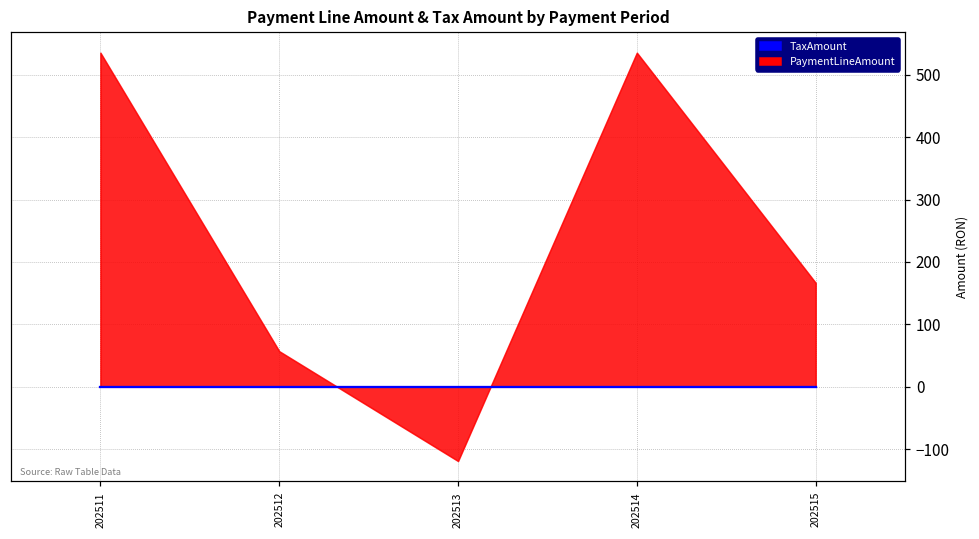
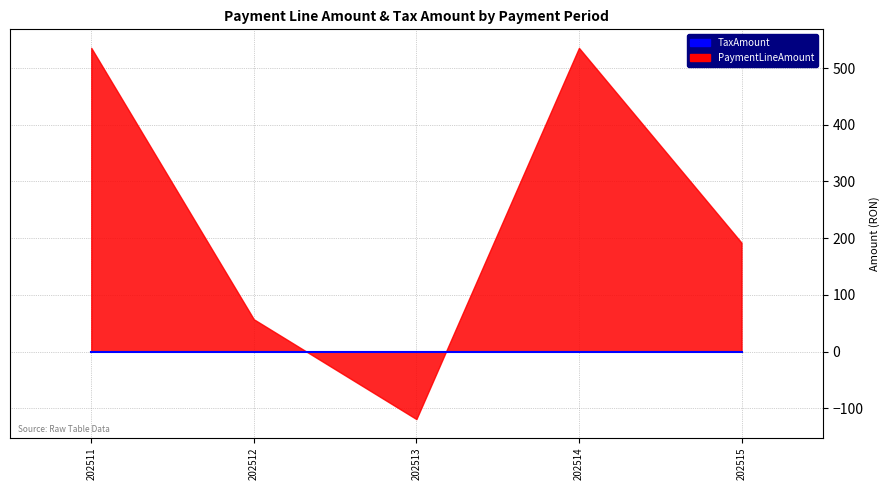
PaymentLineAmount, 202515: 170 -> 190
